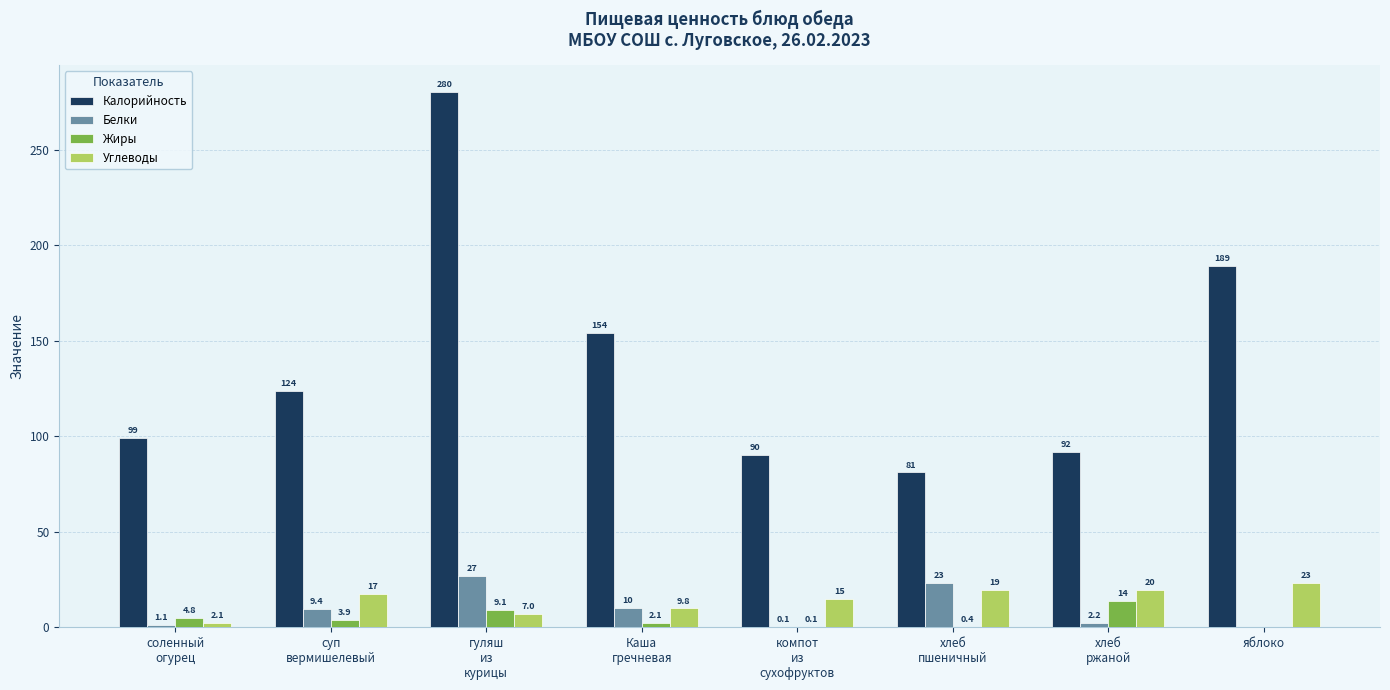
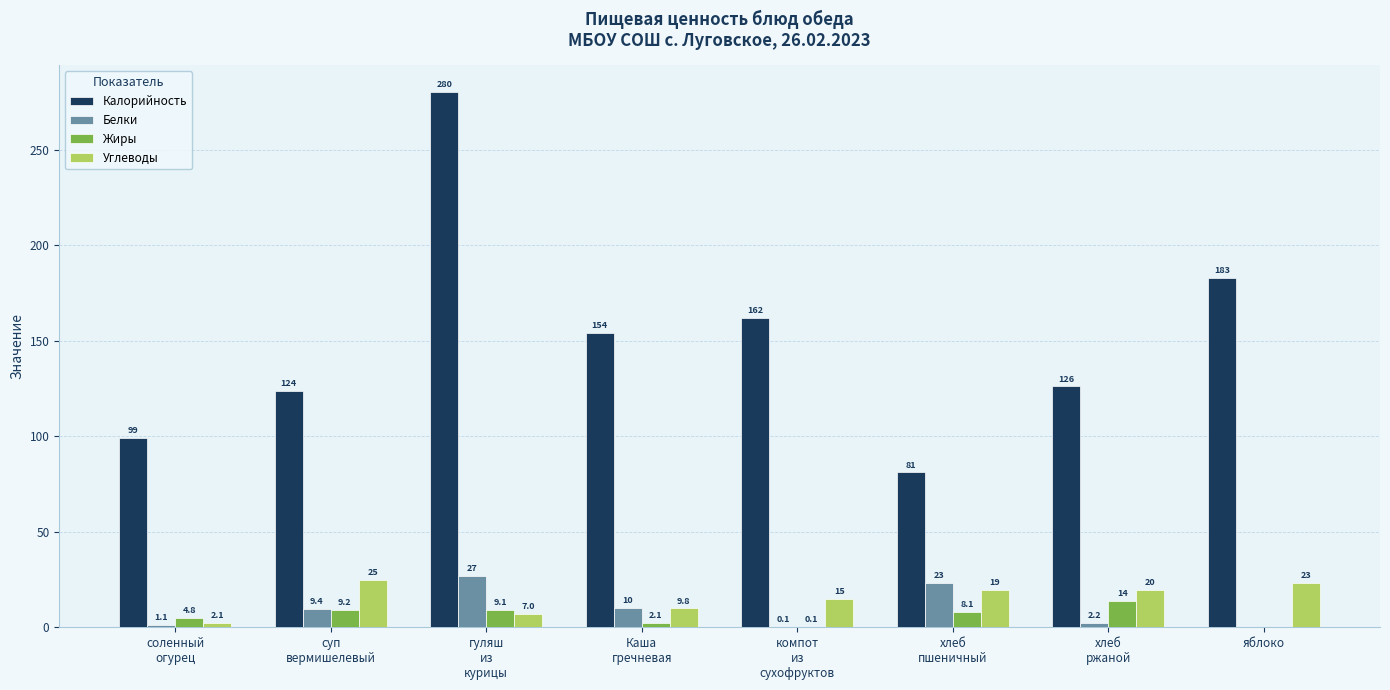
Жиры, суп вермишелевый: 3.9 -> 9.2
Углеводы, суп вермишелевый: 17 -> 25
Калорийность, компот из сухофруктов: 90 -> 162
Жиры, хлеб пшеничный: 0.4 -> 8.1
Калорийность, хлеб ржаной: 92 -> 126
Калорийность, яблоко: 189 -> 183
